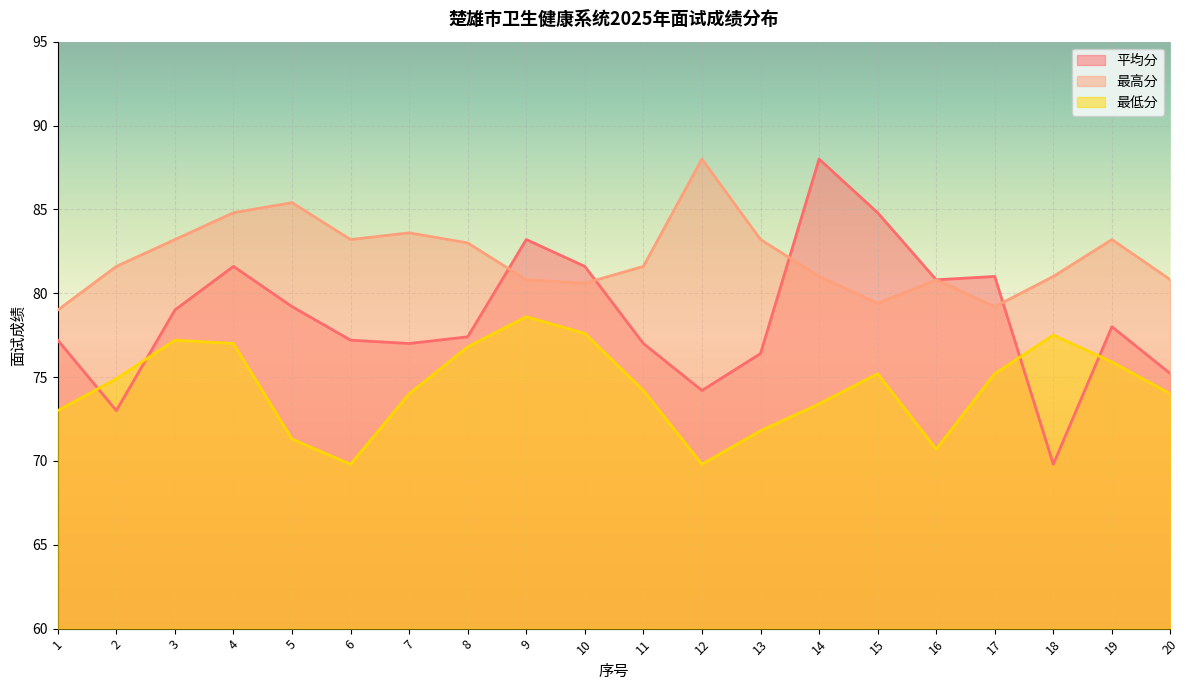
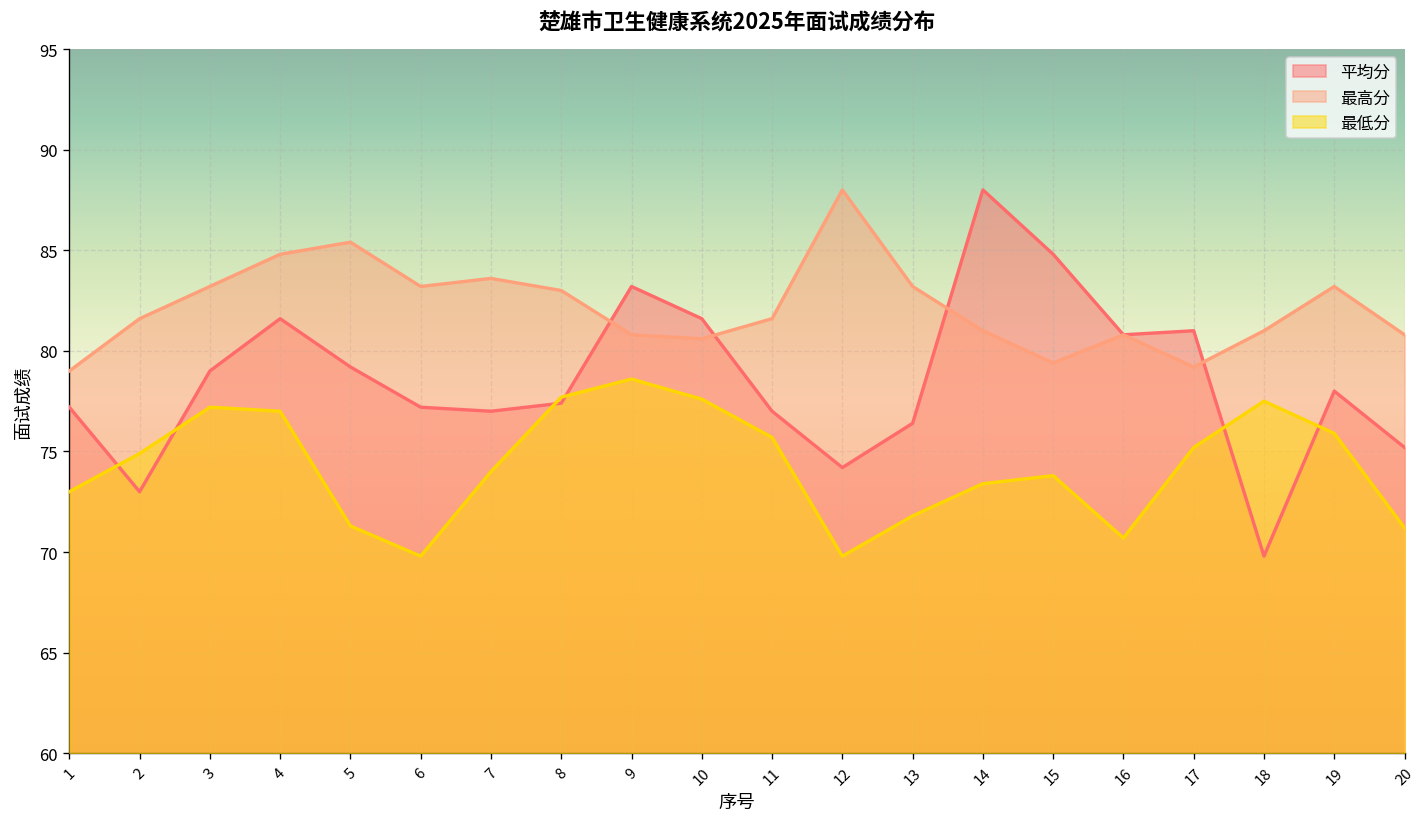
最低分, 8: 76.8 -> 77.7
最低分, 11: 74.2 -> 75.7
最低分, 15: 75.2 -> 73.8
最低分, 20: 74.0 -> 71.2
